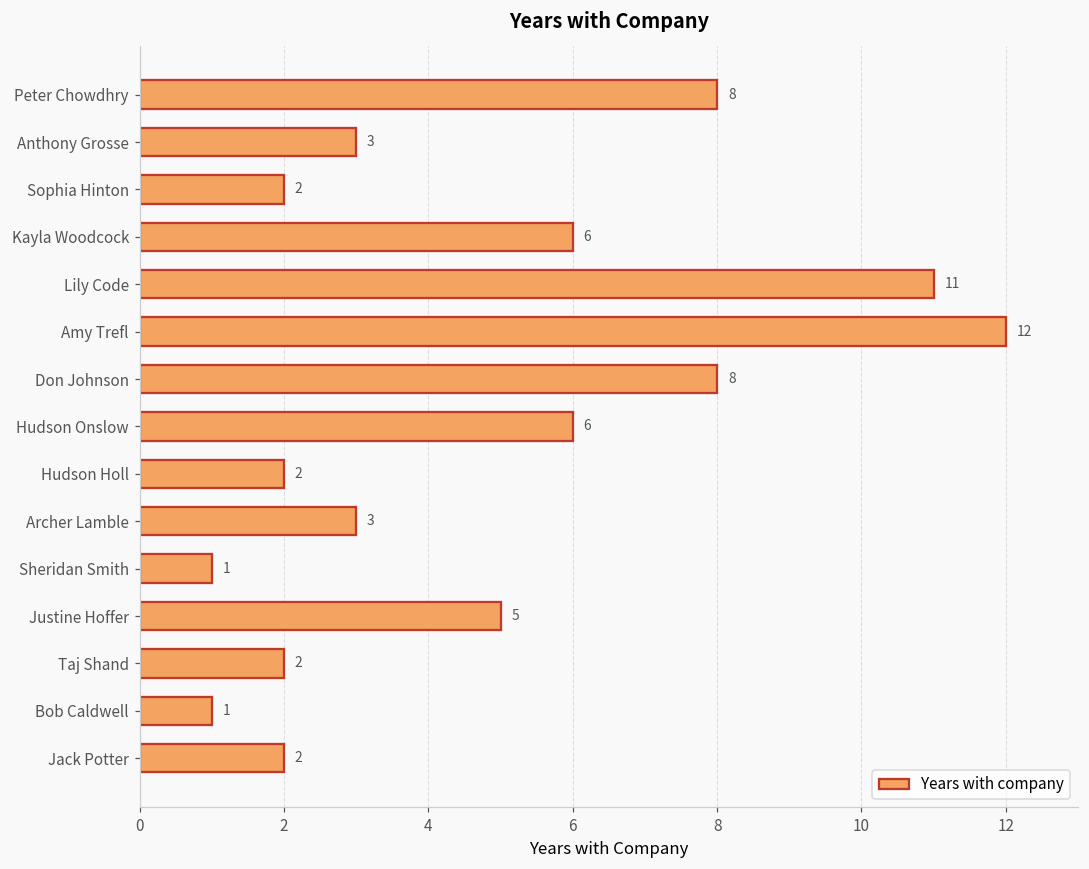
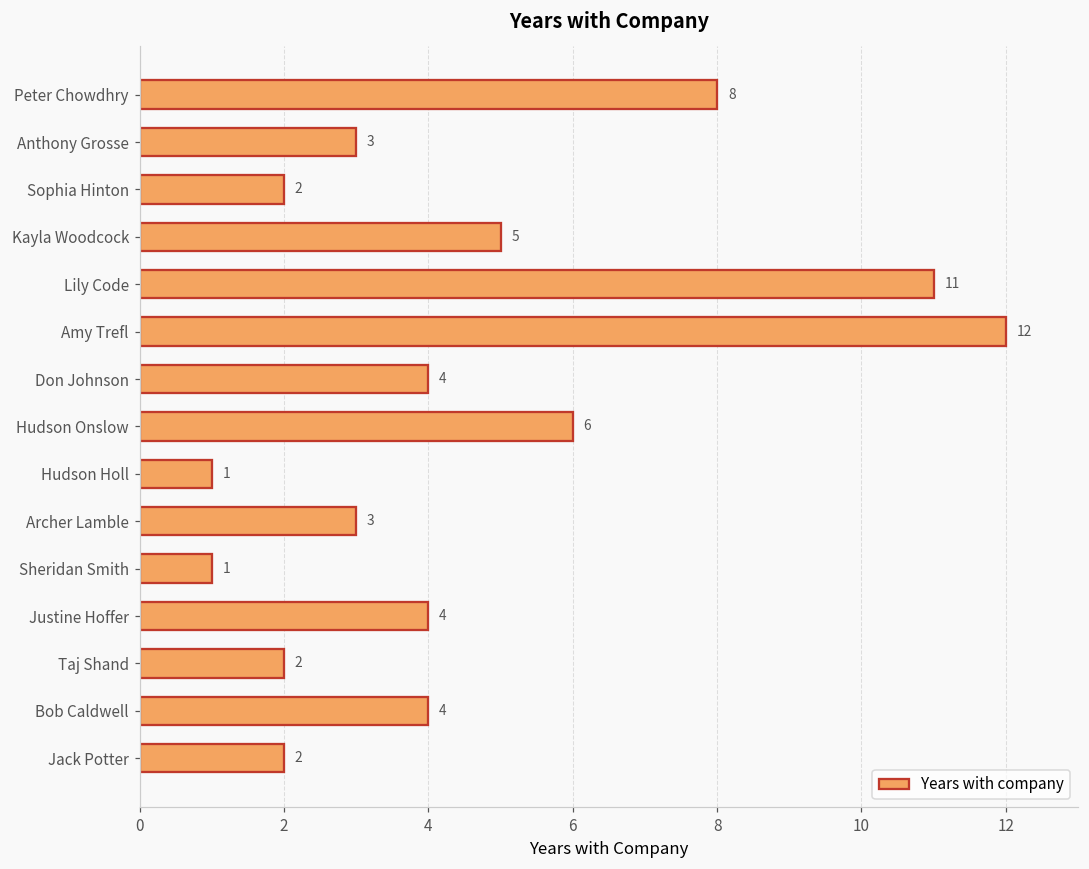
Kayla Woodcock: 6 -> 5
Don Johnson: 8 -> 4
Hudson Holl: 2 -> 1
Justine Hoffer: 5 -> 4
Bob Caldwell: 1 -> 4
